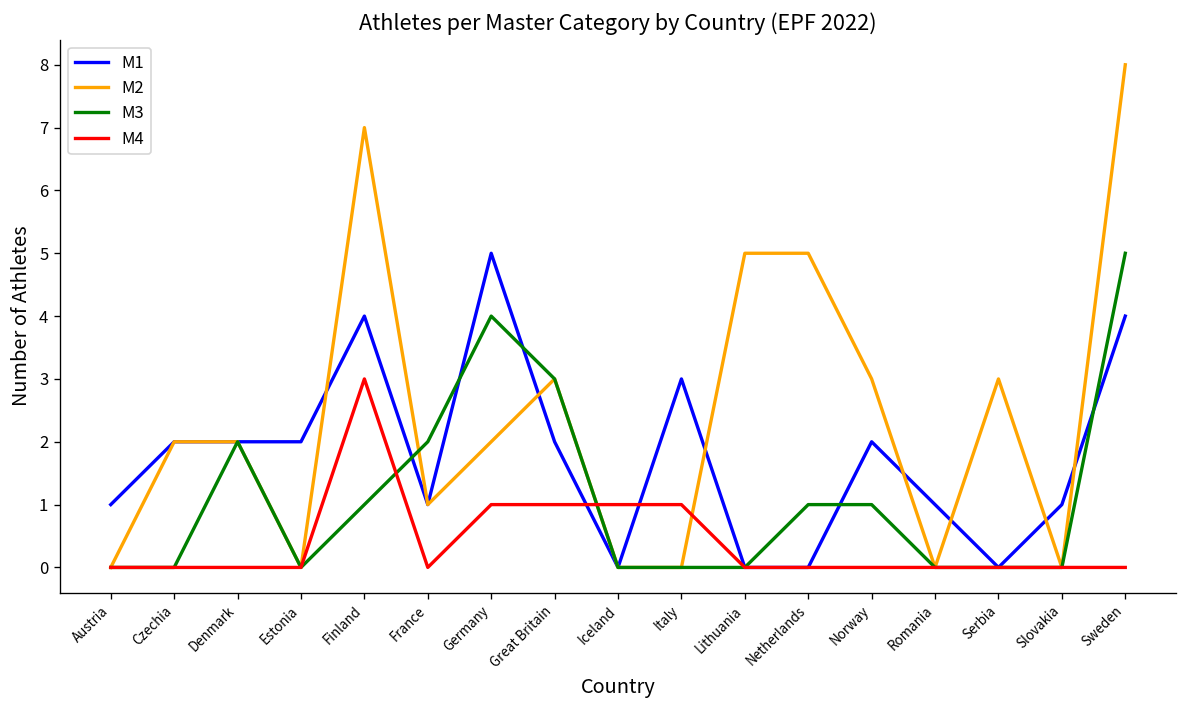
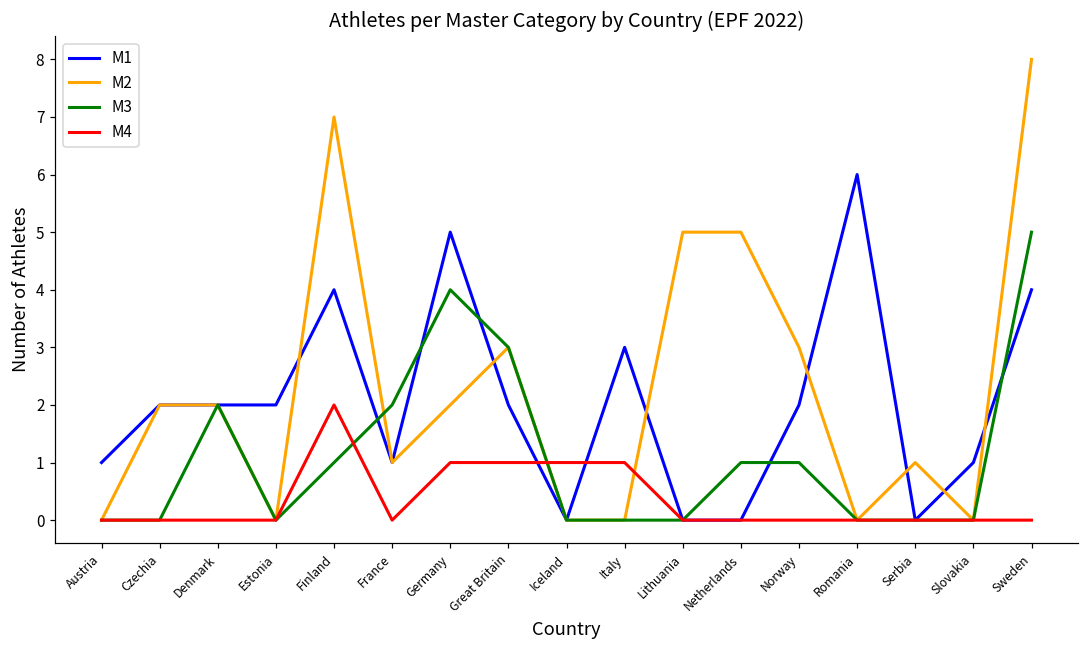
M4, Finland: 3 -> 2
M1, Romania: 1 -> 6
M2, Serbia: 3 -> 1
